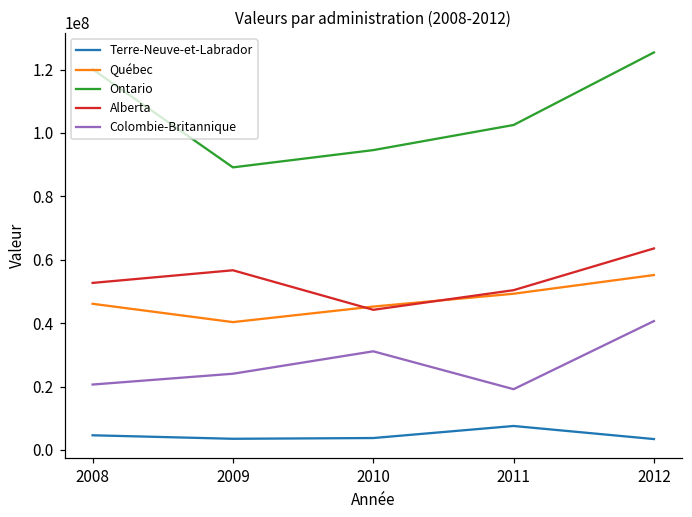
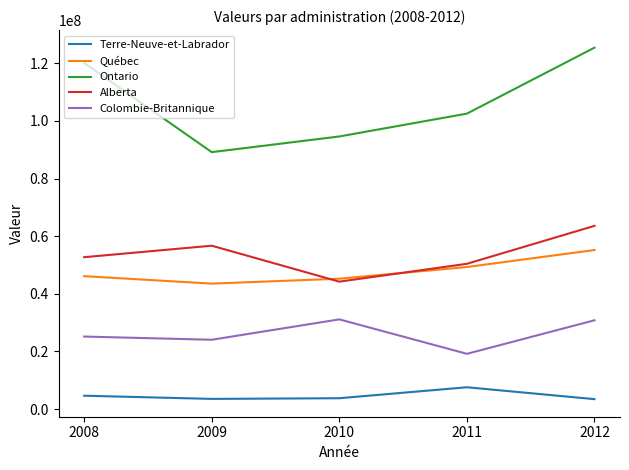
Colombie-Britannique, 2008: 21000000 -> 25000000
Québec, 2009: 40000000 -> 44000000
Colombie-Britannique, 2012: 41000000 -> 31000000
